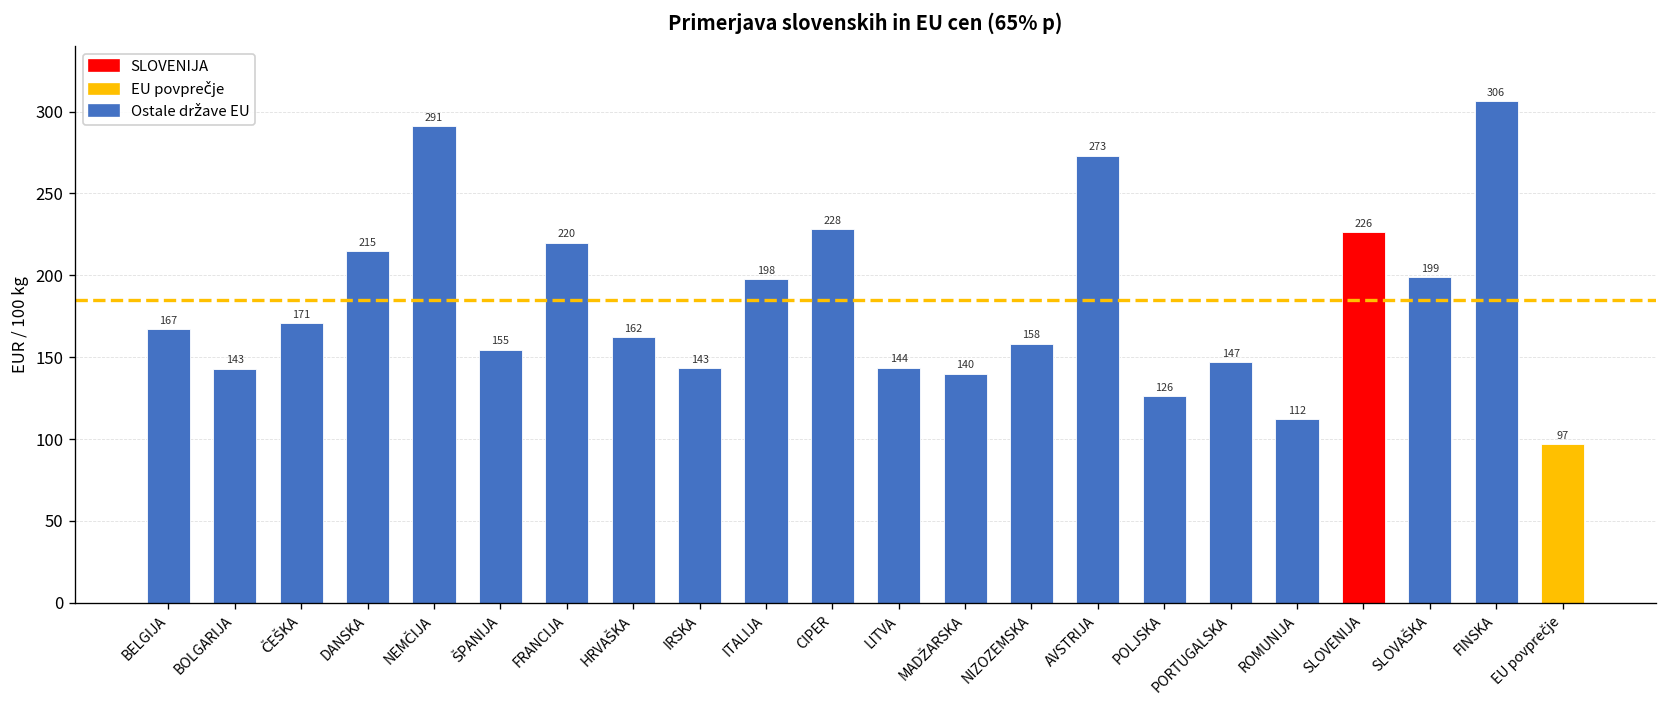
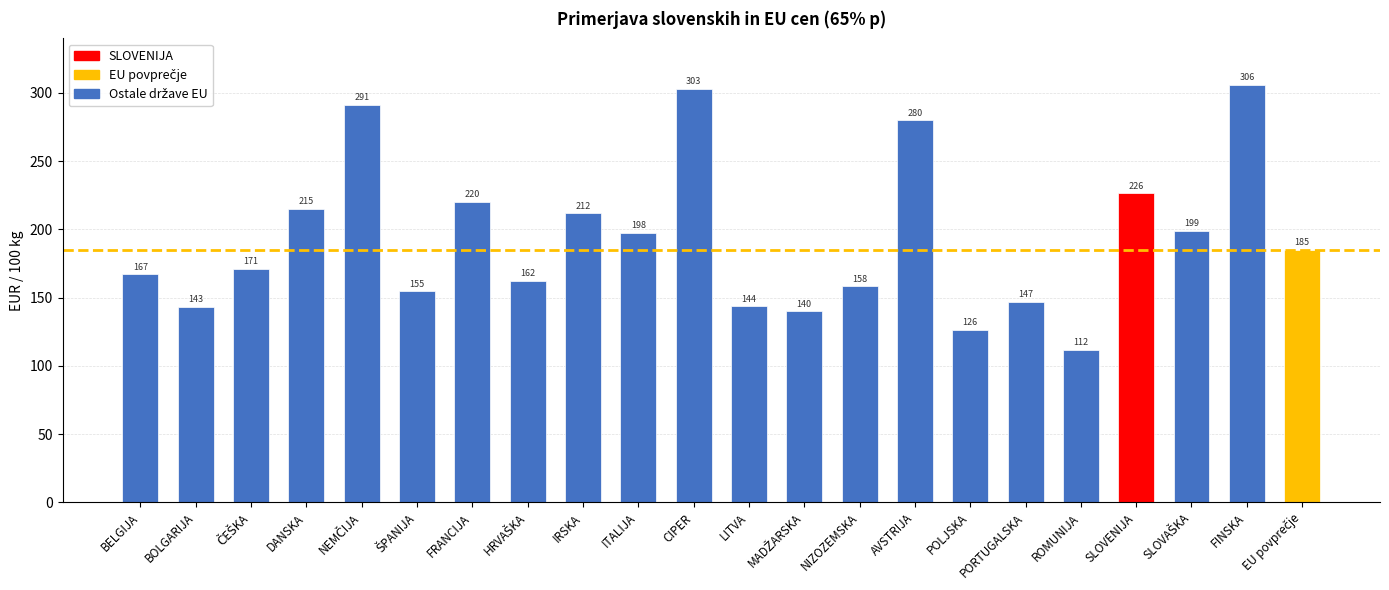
IRSKA: 143 -> 212
CIPER: 228 -> 303
AVSTRIJA: 273 -> 280
EU povprečje: 97 -> 185
